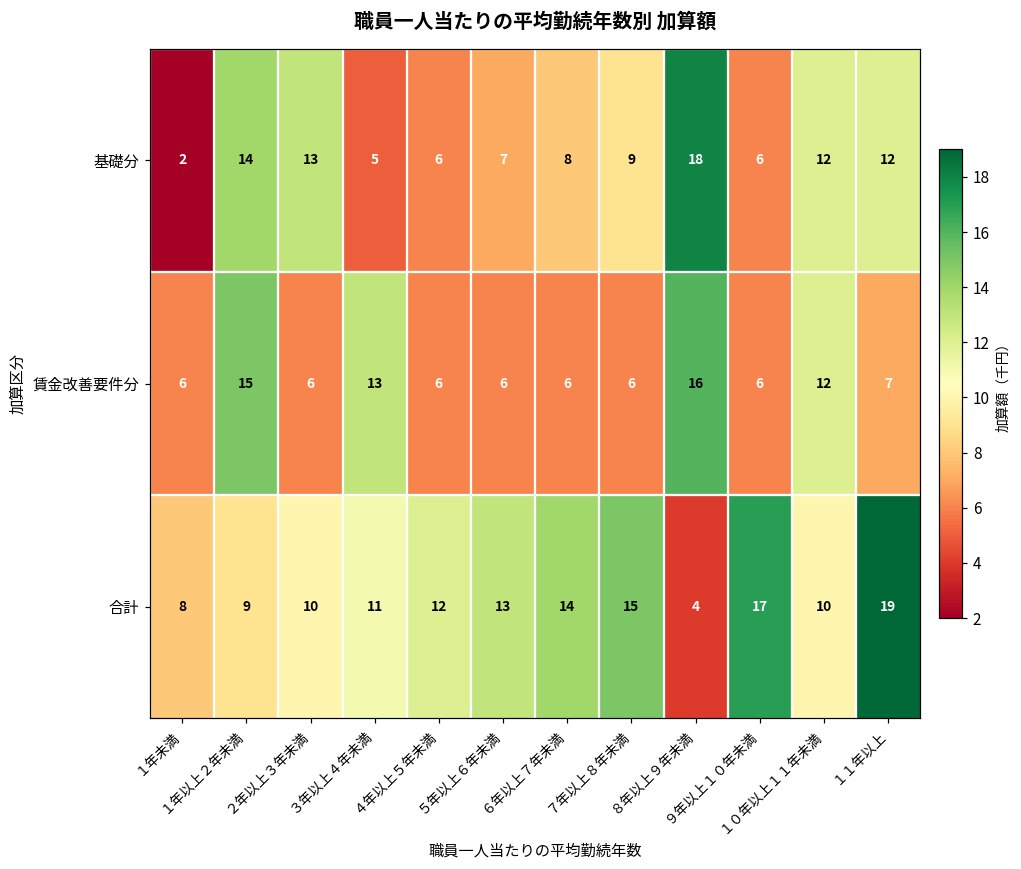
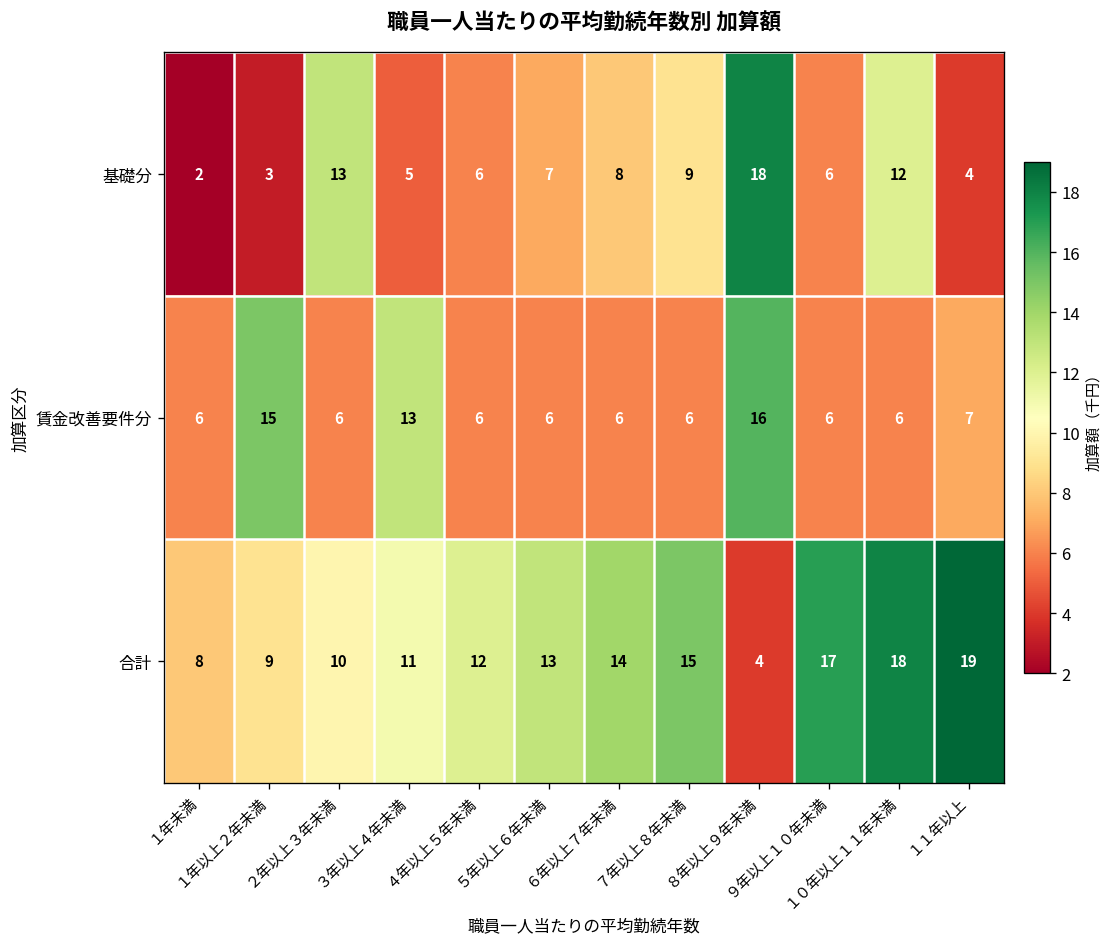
基礎分, １年以上２年未満: 14 -> 3
基礎分, １１年以上: 12 -> 4
賃金改善要件分, １０年以上１１年未満: 12 -> 6
合計, １０年以上１１年未満: 10 -> 18
